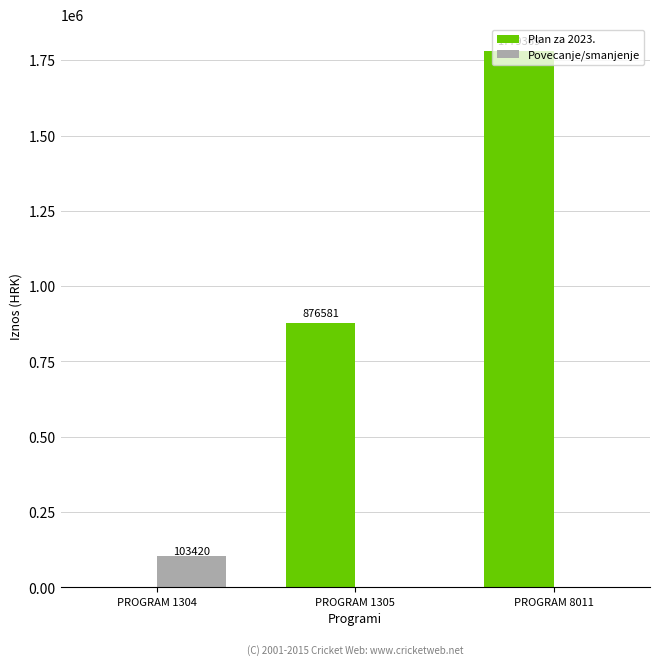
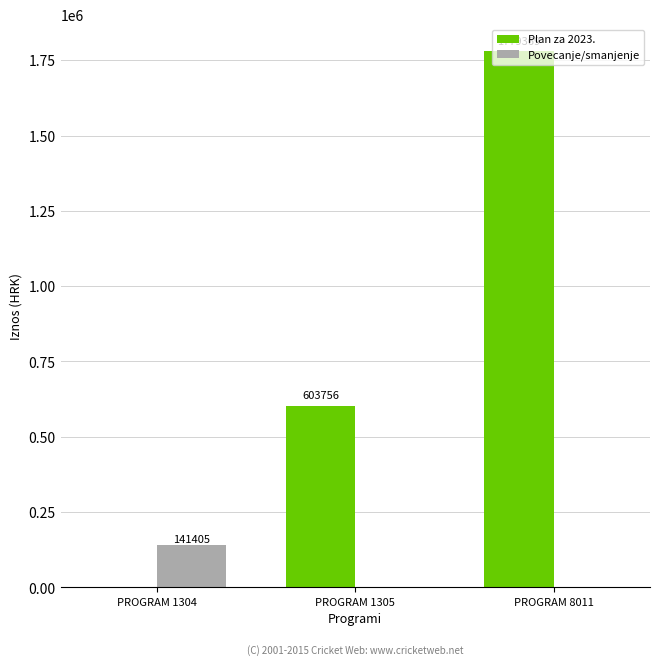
Povecanje/smanjenje, PROGRAM 1304: 103420 -> 141405
Plan za 2023., PROGRAM 1305: 876581 -> 603756
